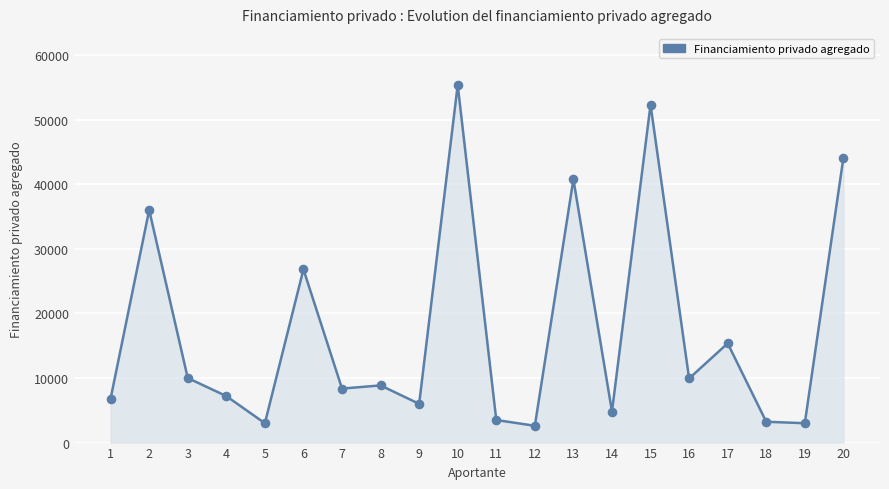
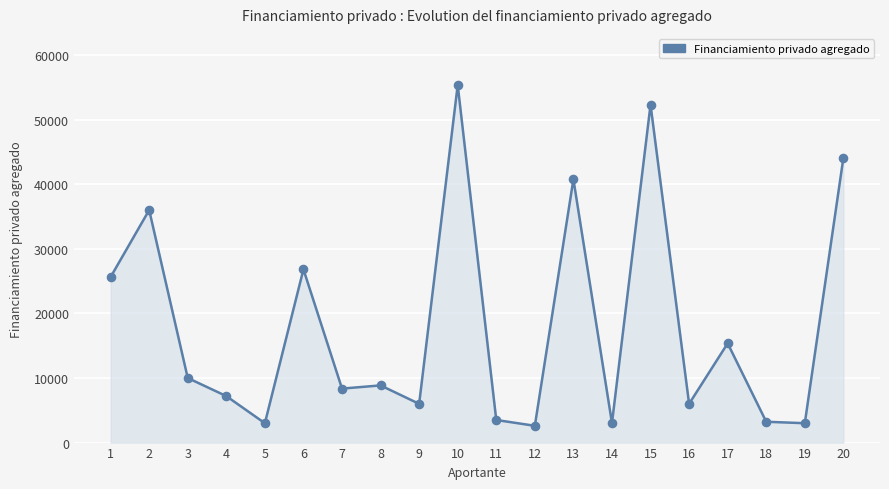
1: 7000 -> 26000
14: 5000 -> 3000
16: 10000 -> 6000
